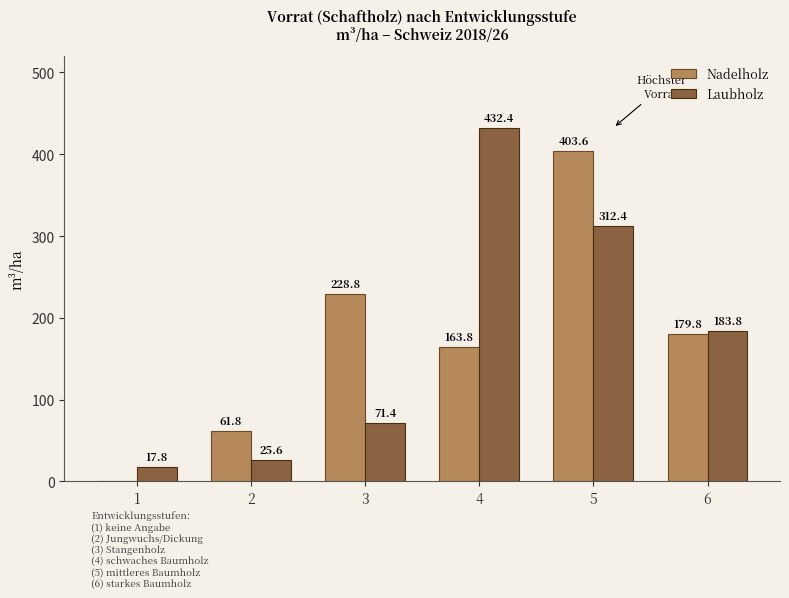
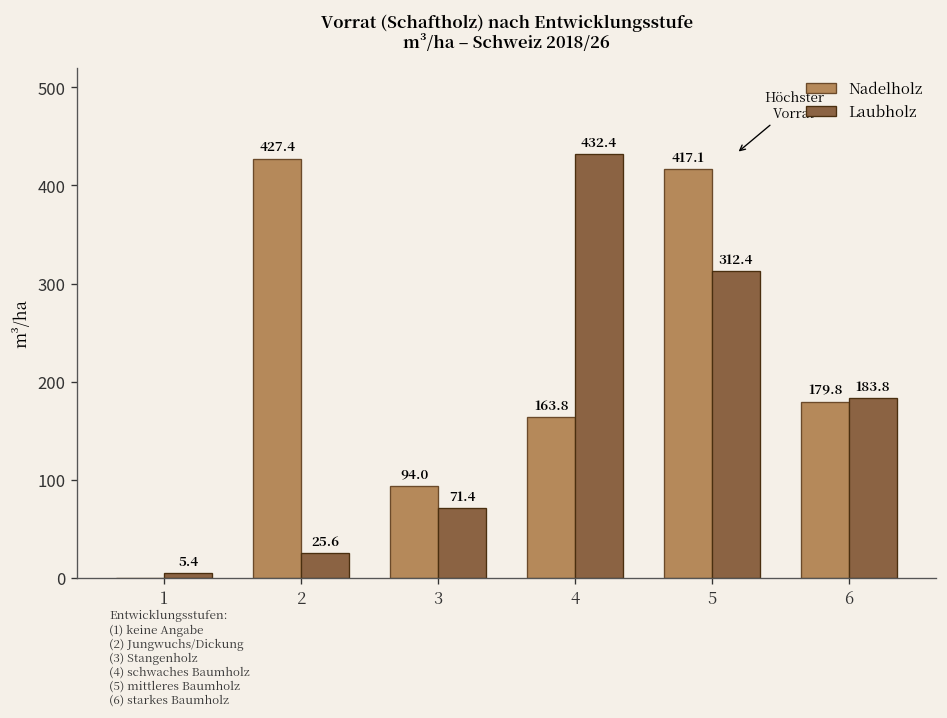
Laubholz, 1: 17.8 -> 5.4
Nadelholz, 2: 61.8 -> 427.4
Nadelholz, 3: 228.8 -> 94.0
Nadelholz, 5: 403.6 -> 417.1
